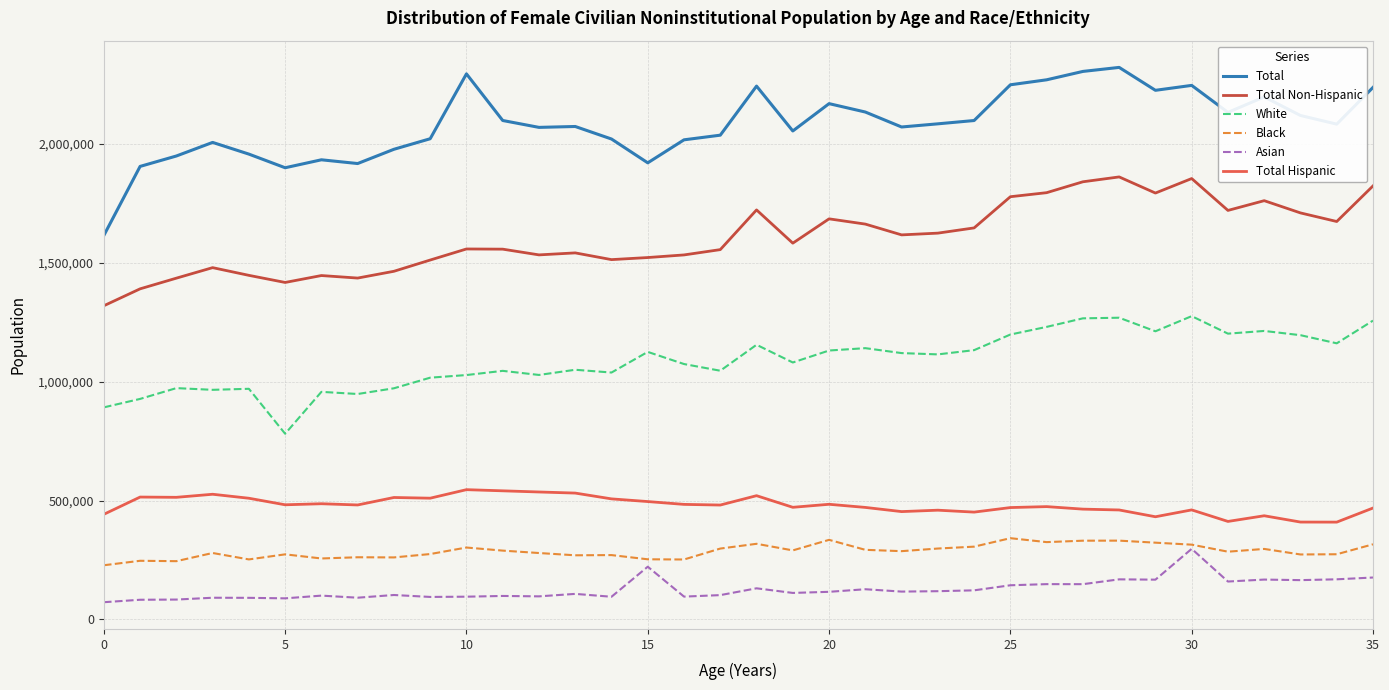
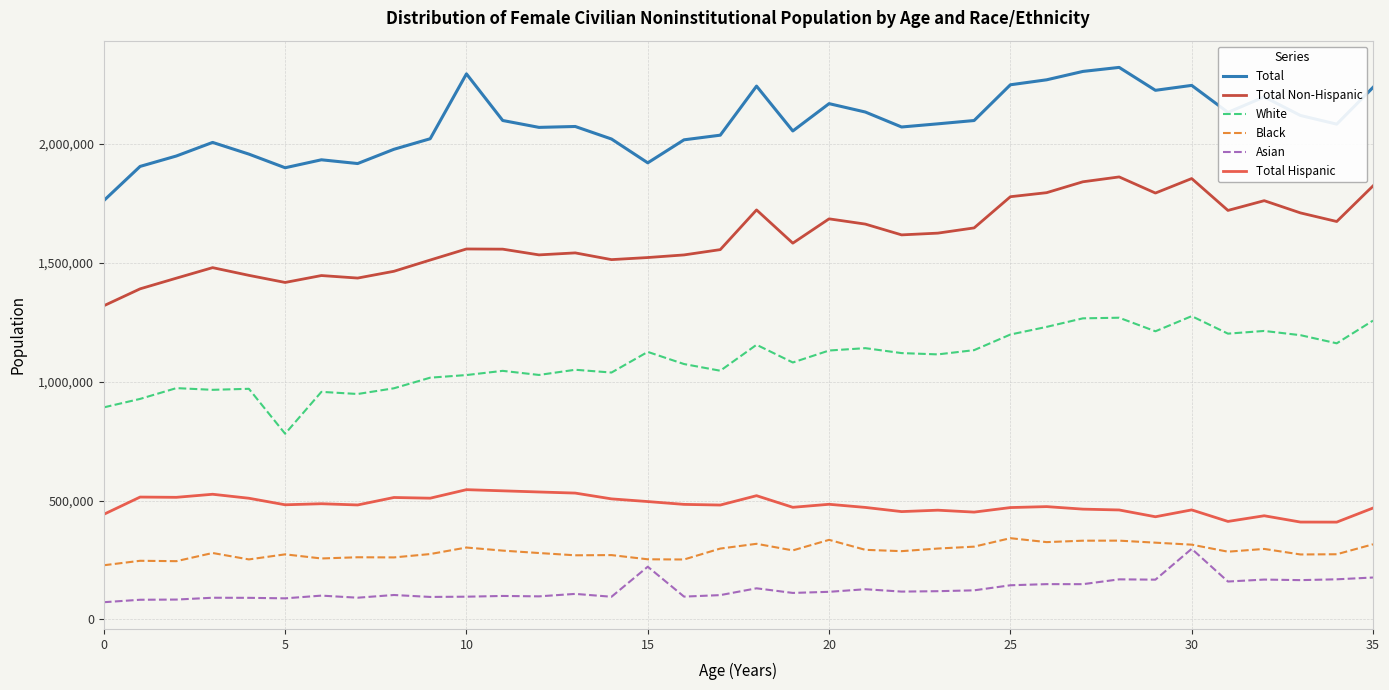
Total, 0: 1,610,000 -> 1,760,000
